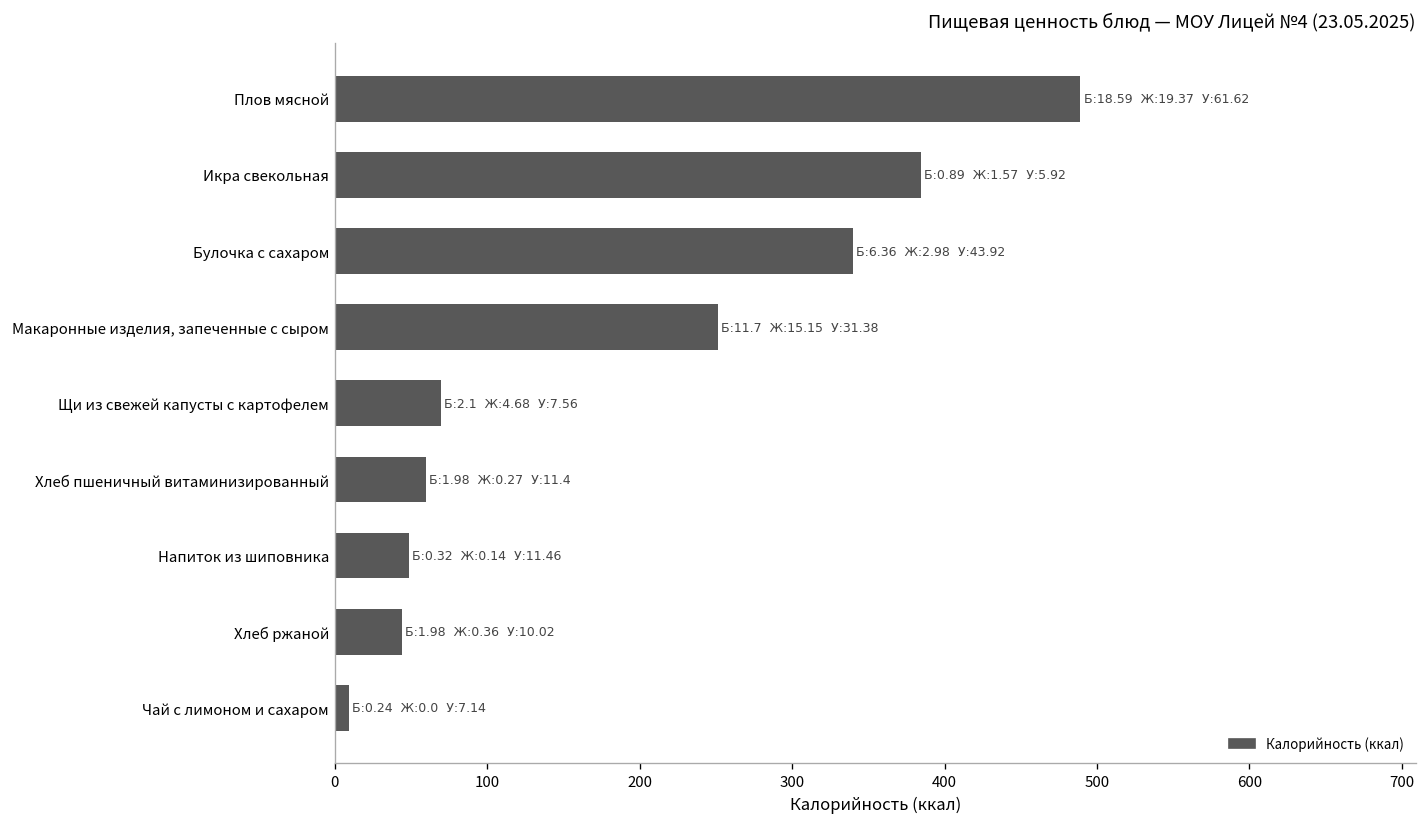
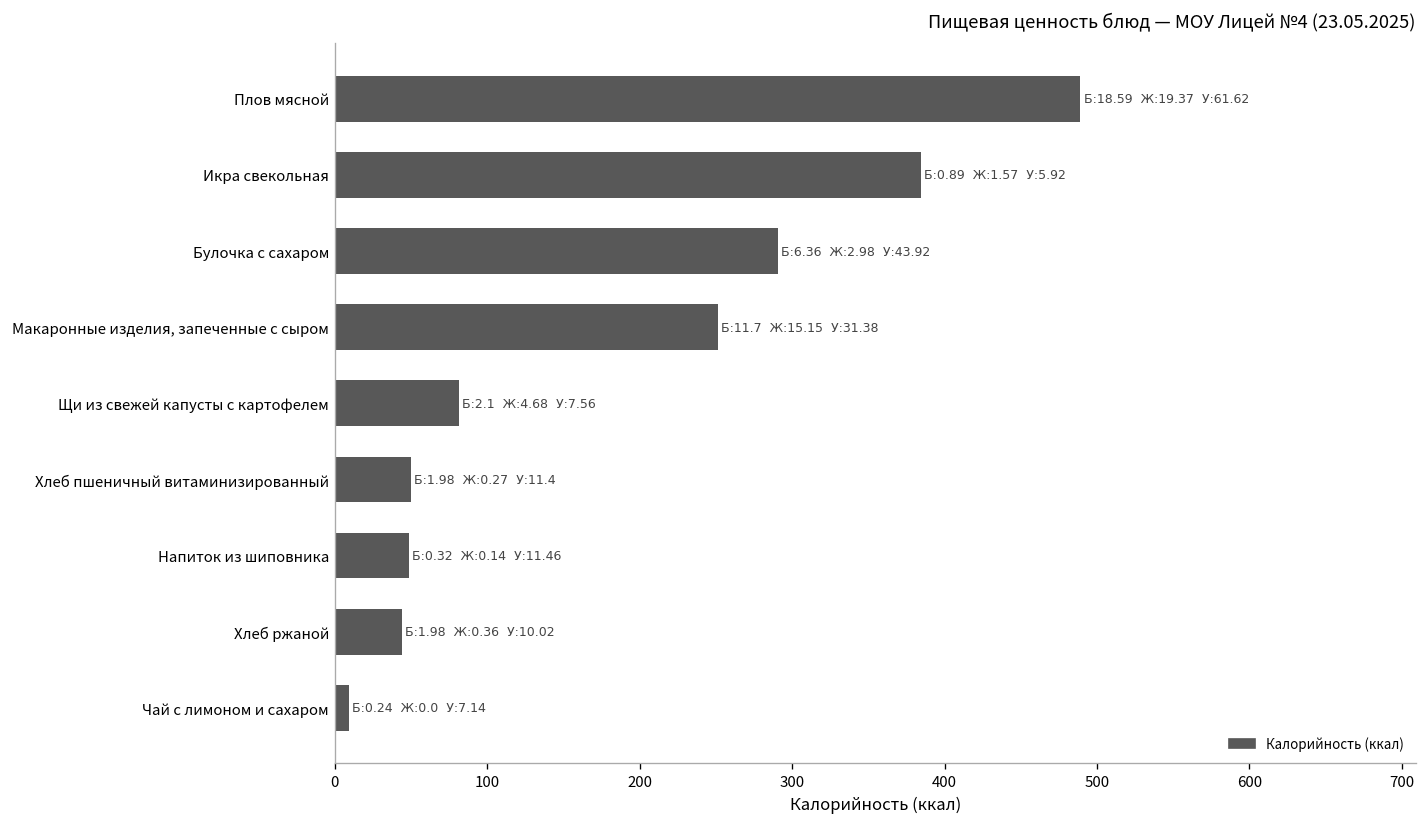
Булочка с сахаром: 340 -> 291
Щи из свежей капусты с картофелем: 69 -> 81
Хлеб пшеничный витаминизированный: 60 -> 50
